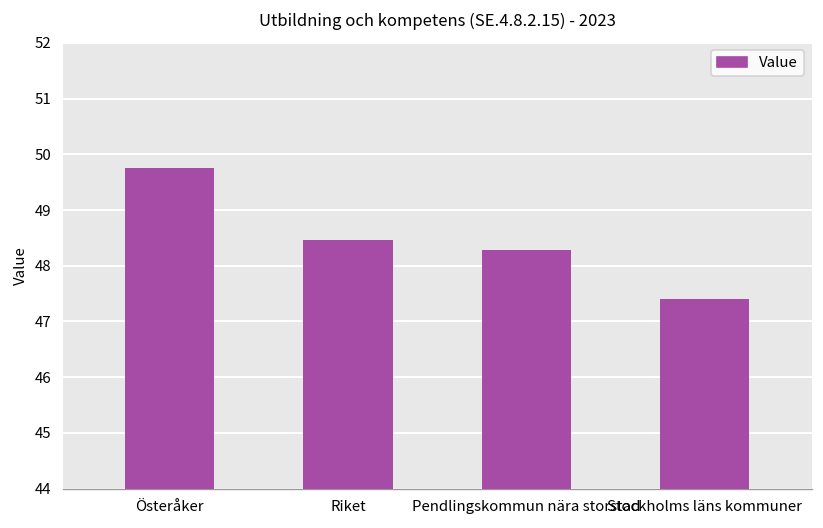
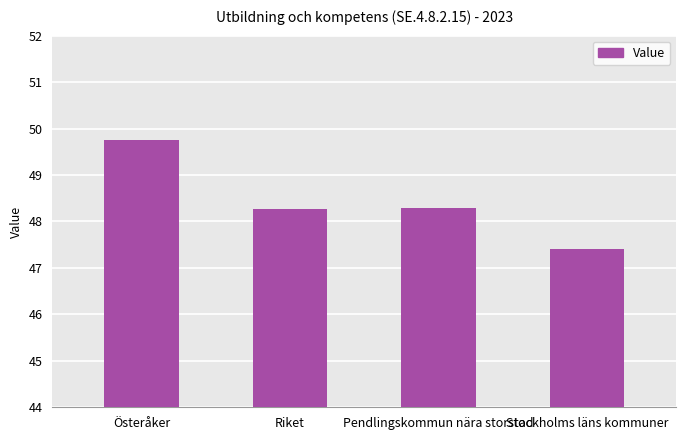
Riket: 48.5 -> 48.3
